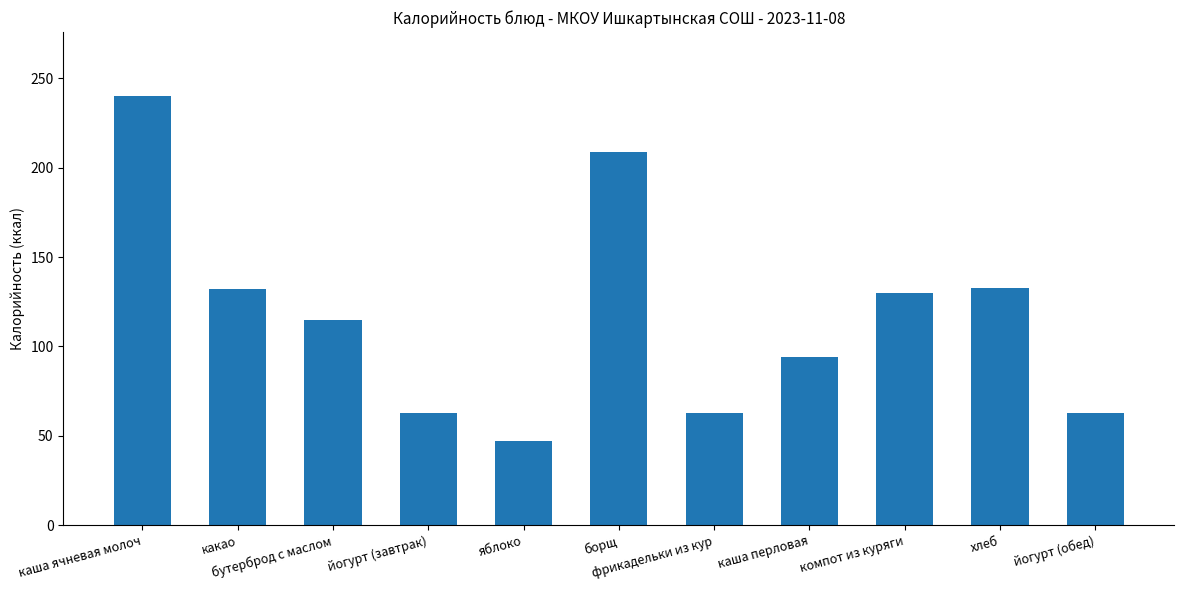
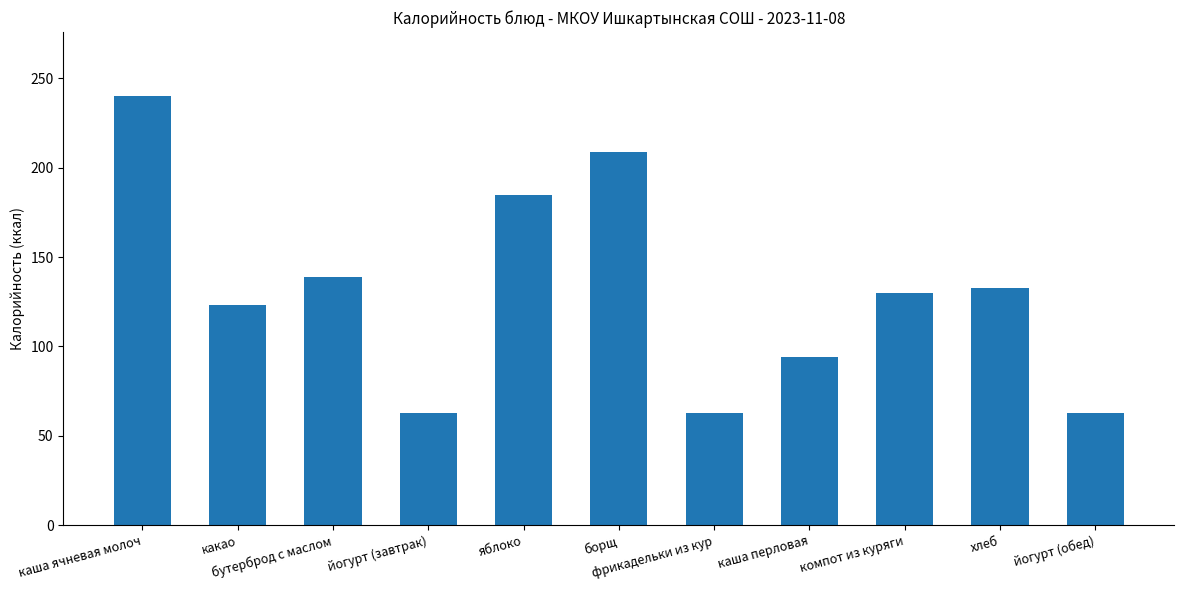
какао: 132 -> 123
бутерброд с маслом: 115 -> 139
яблоко: 47 -> 185
